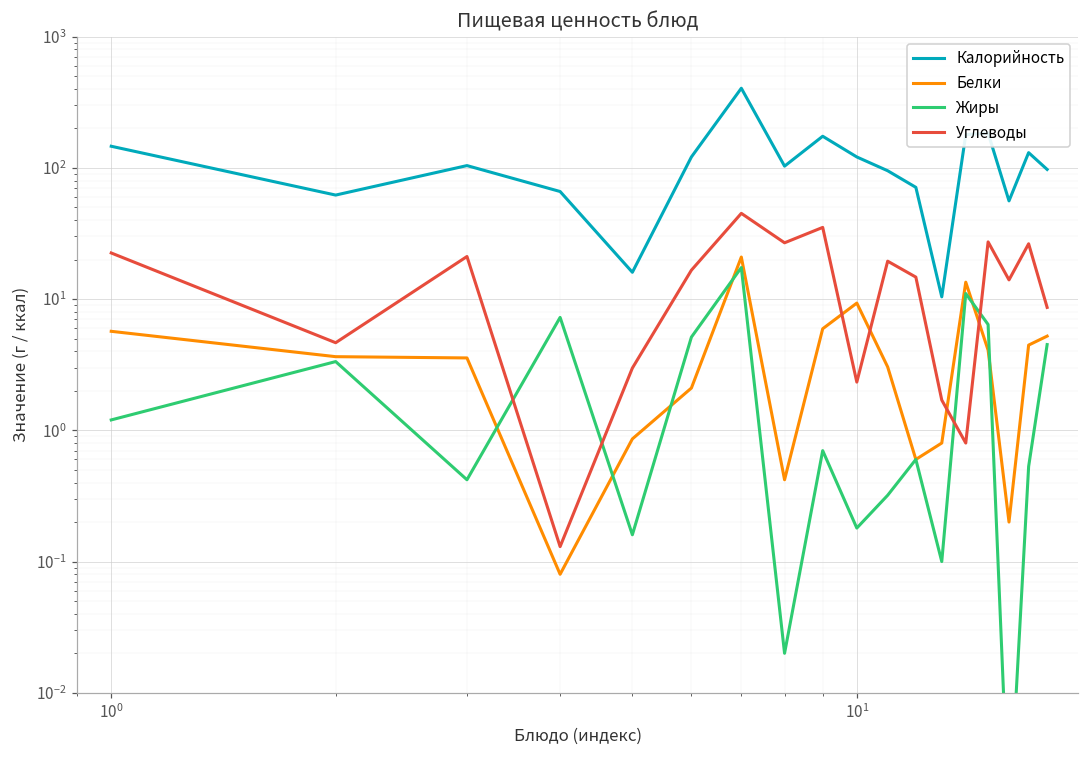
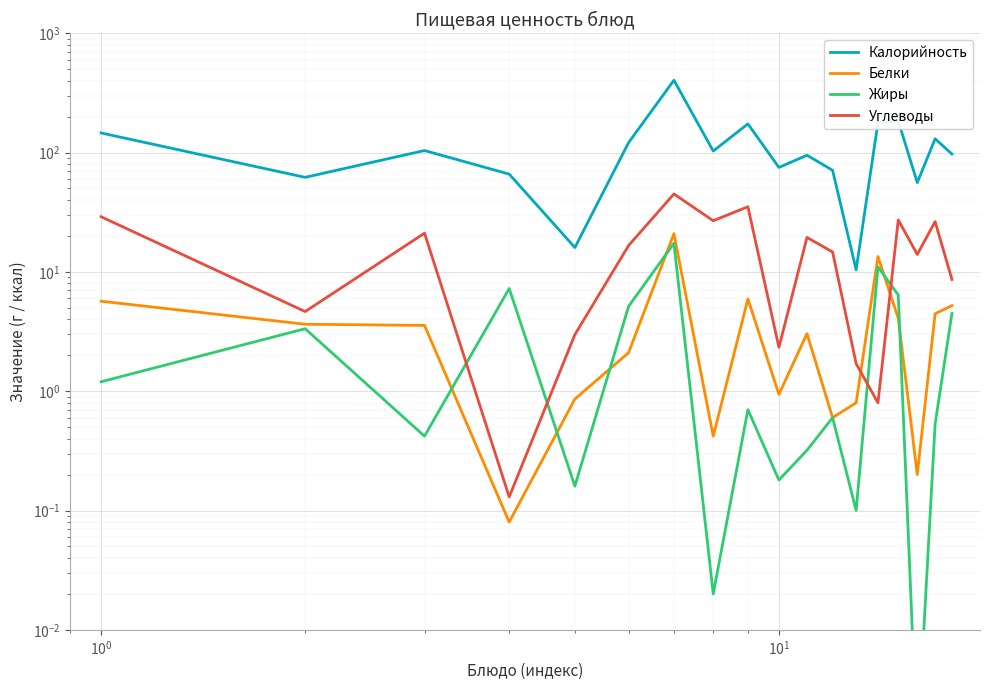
Углеводы, 10^0: 22 -> 29
Калорийность, 10^1: 120 -> 80
Белки, 10^1: 9 -> 0.9
